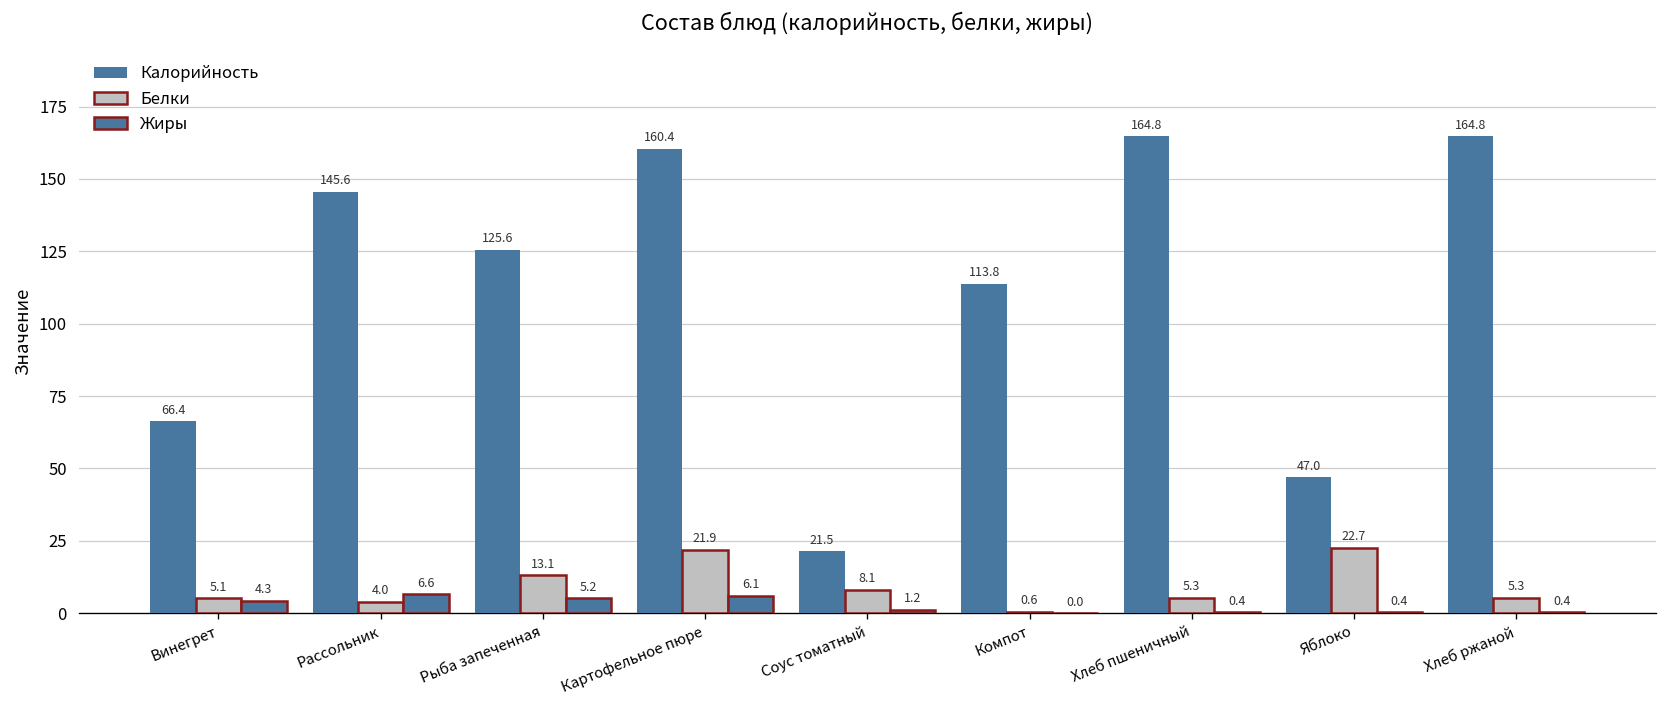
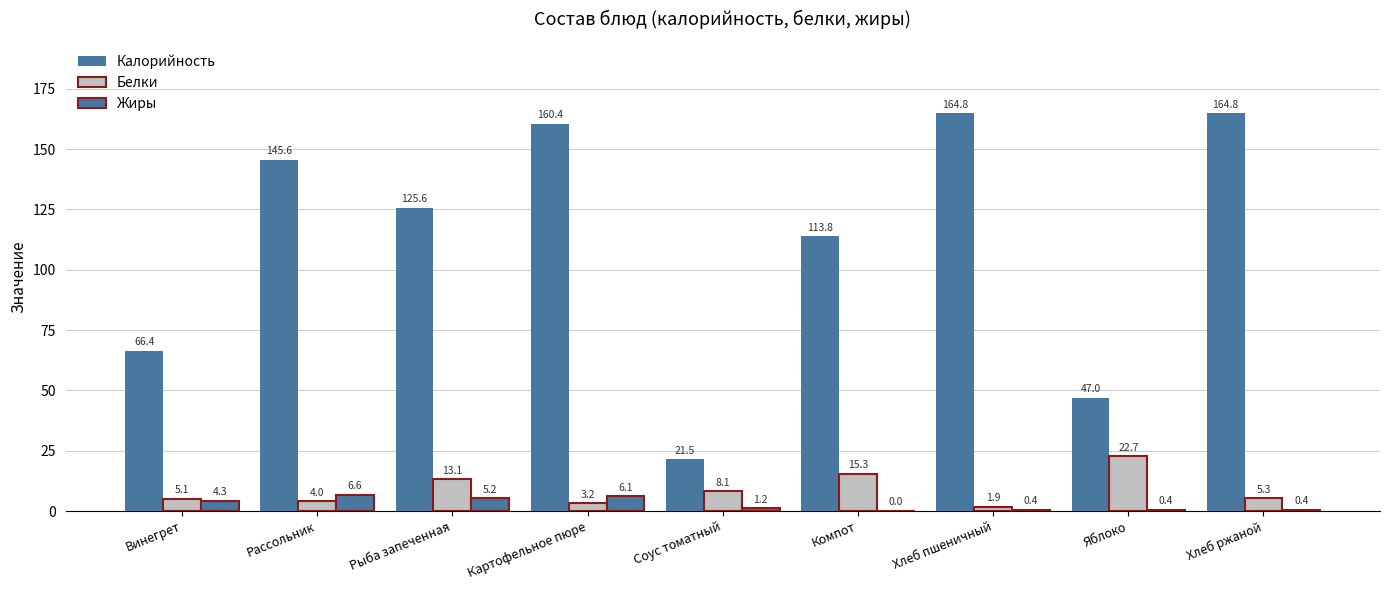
Белки, Картофельное пюре: 21.9 -> 3.2
Белки, Компот: 0.6 -> 15.3
Белки, Хлеб пшеничный: 5.3 -> 1.9
